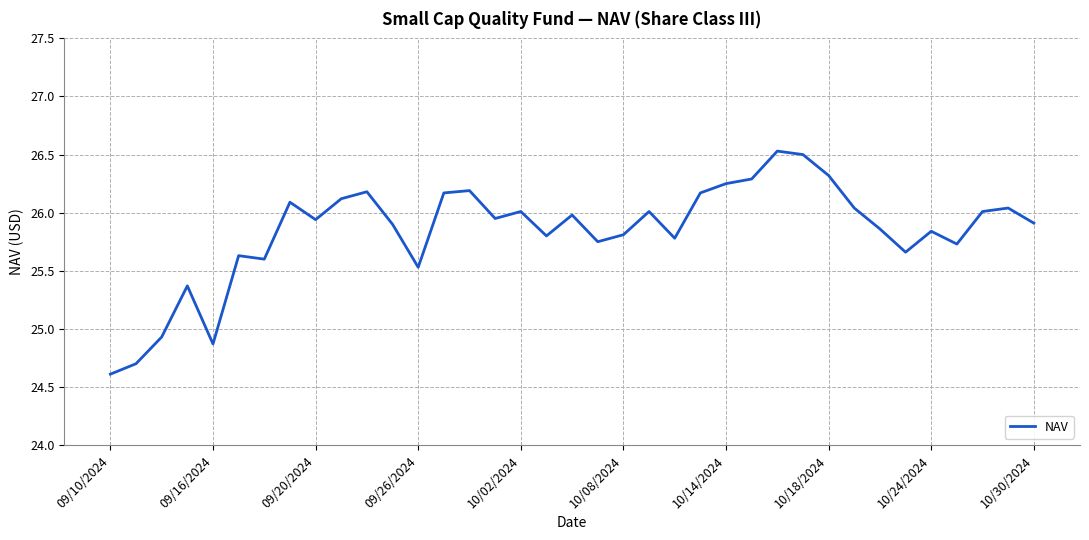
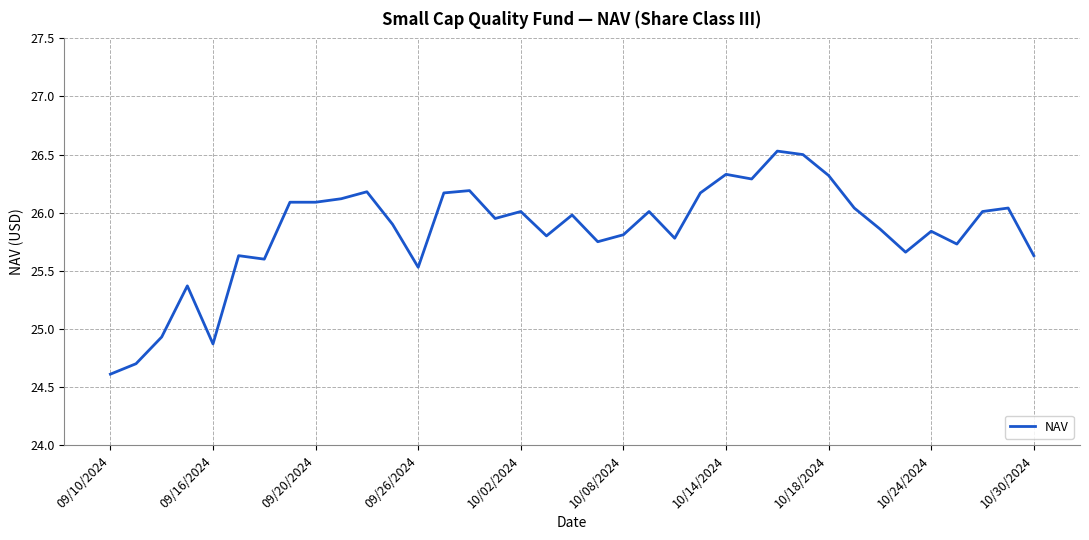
09/20/2024: 25.94 -> 26.09
10/14/2024: 26.25 -> 26.33
10/30/2024: 25.91 -> 25.63
